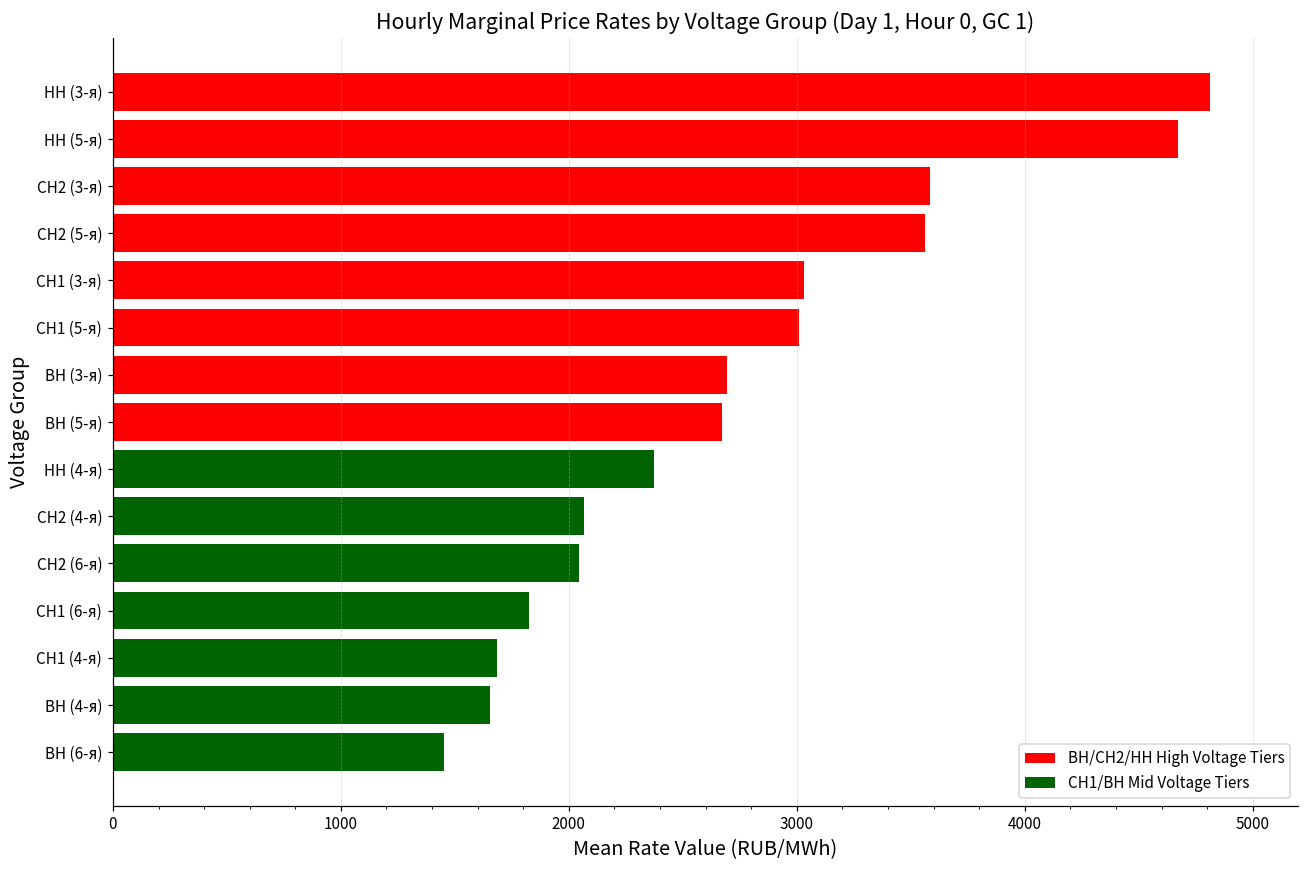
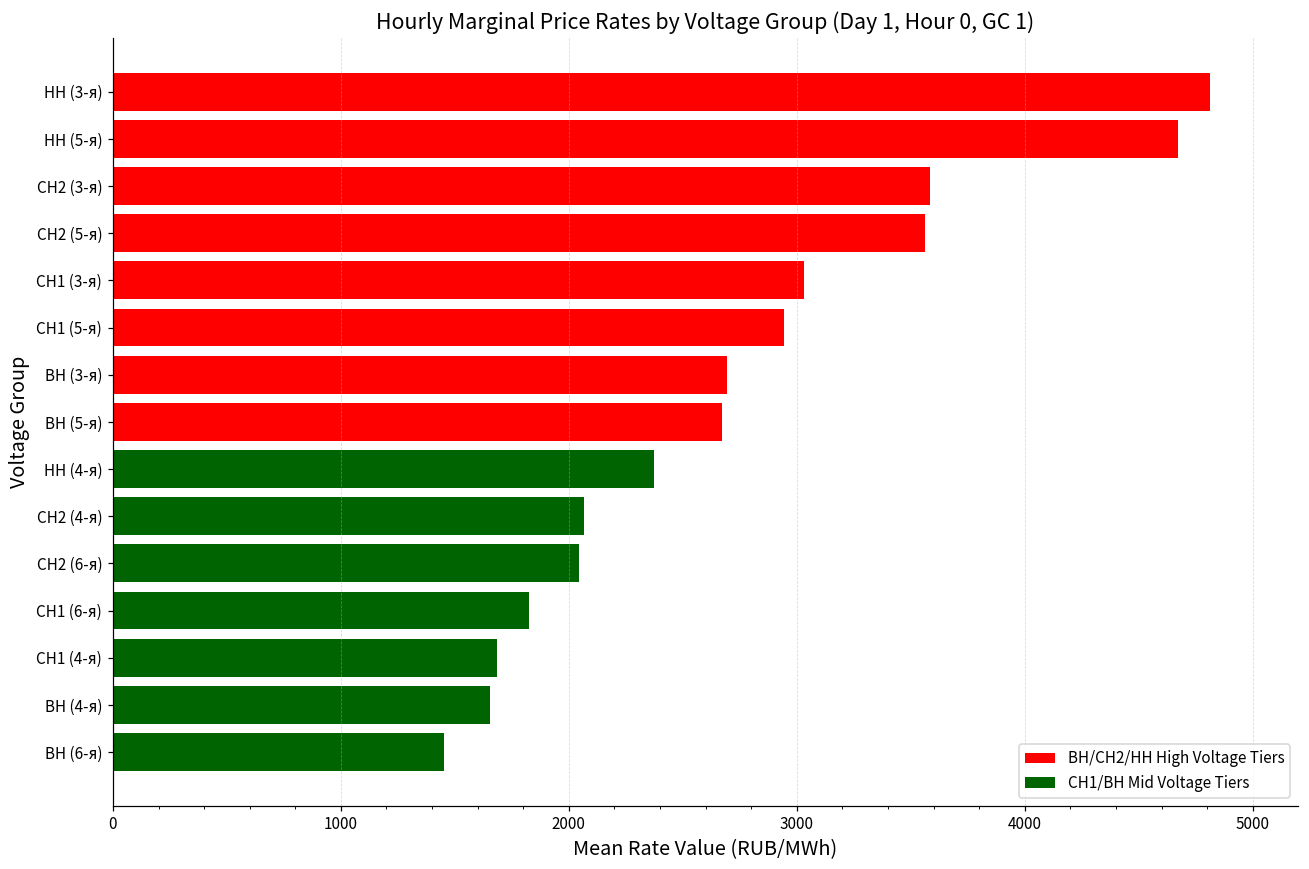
СН1 (5-я): 3010 -> 2940
